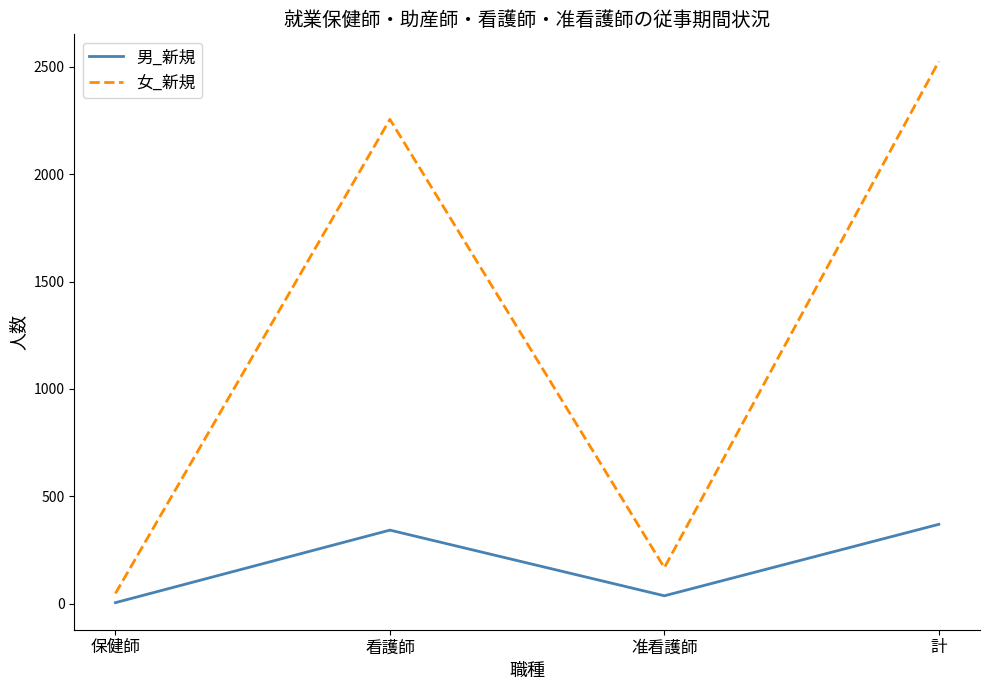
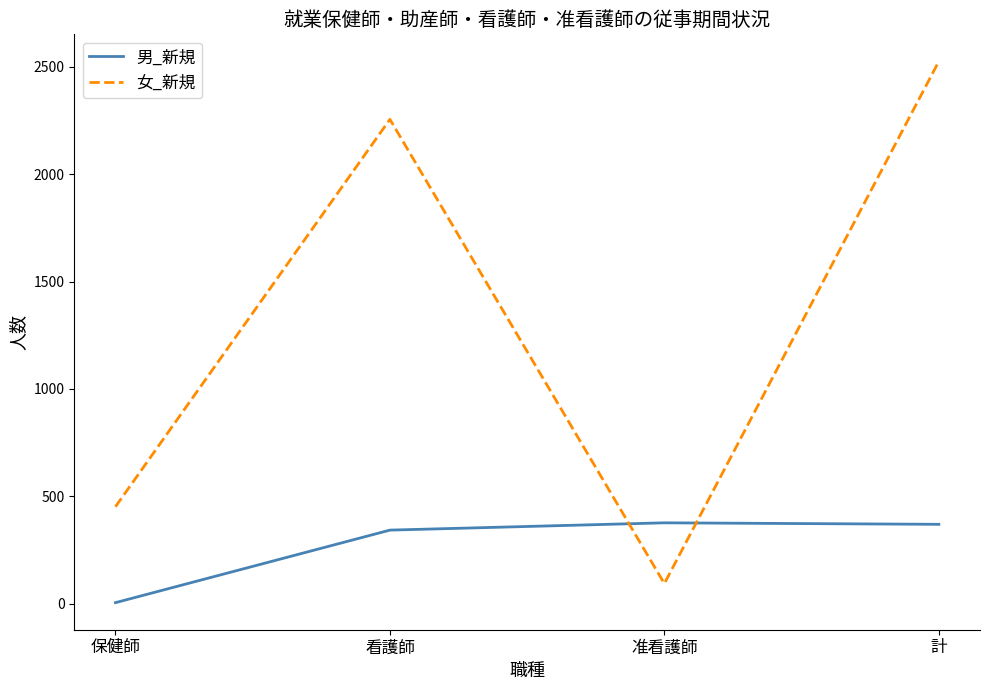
女_新規, 保健師: 50 -> 450
男_新規, 准看護師: 40 -> 380
女_新規, 准看護師: 170 -> 90
